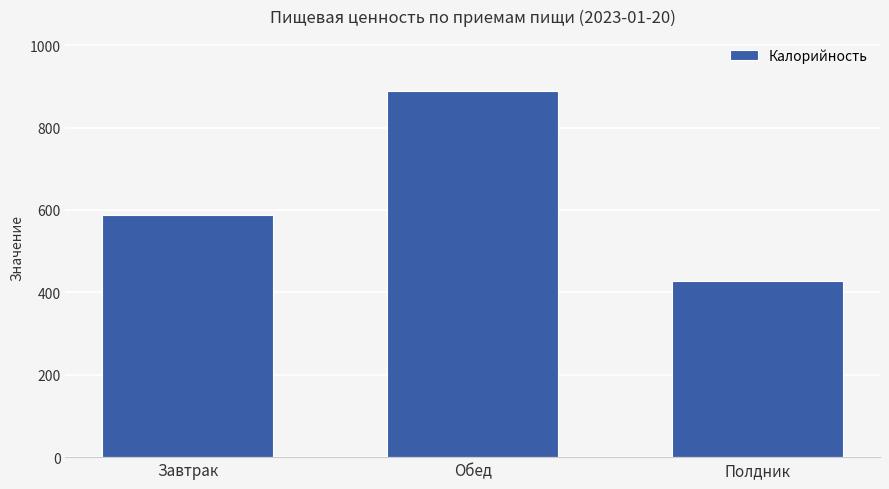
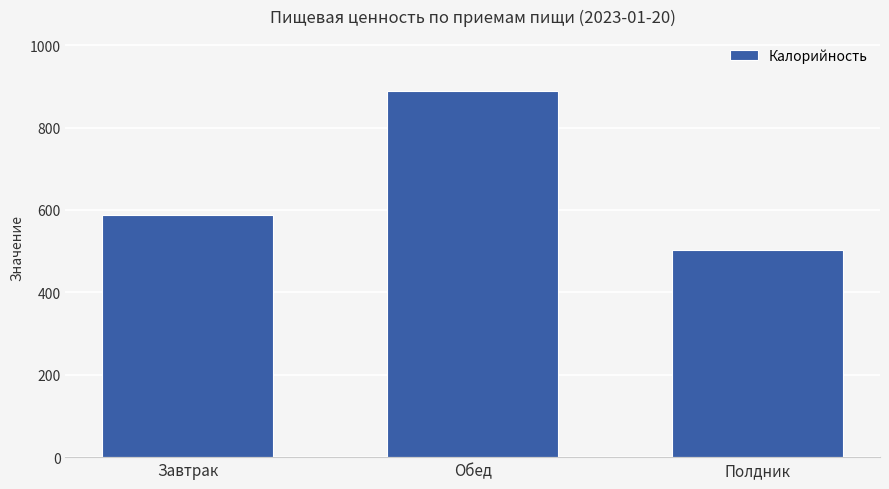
Полдник: 430 -> 500
